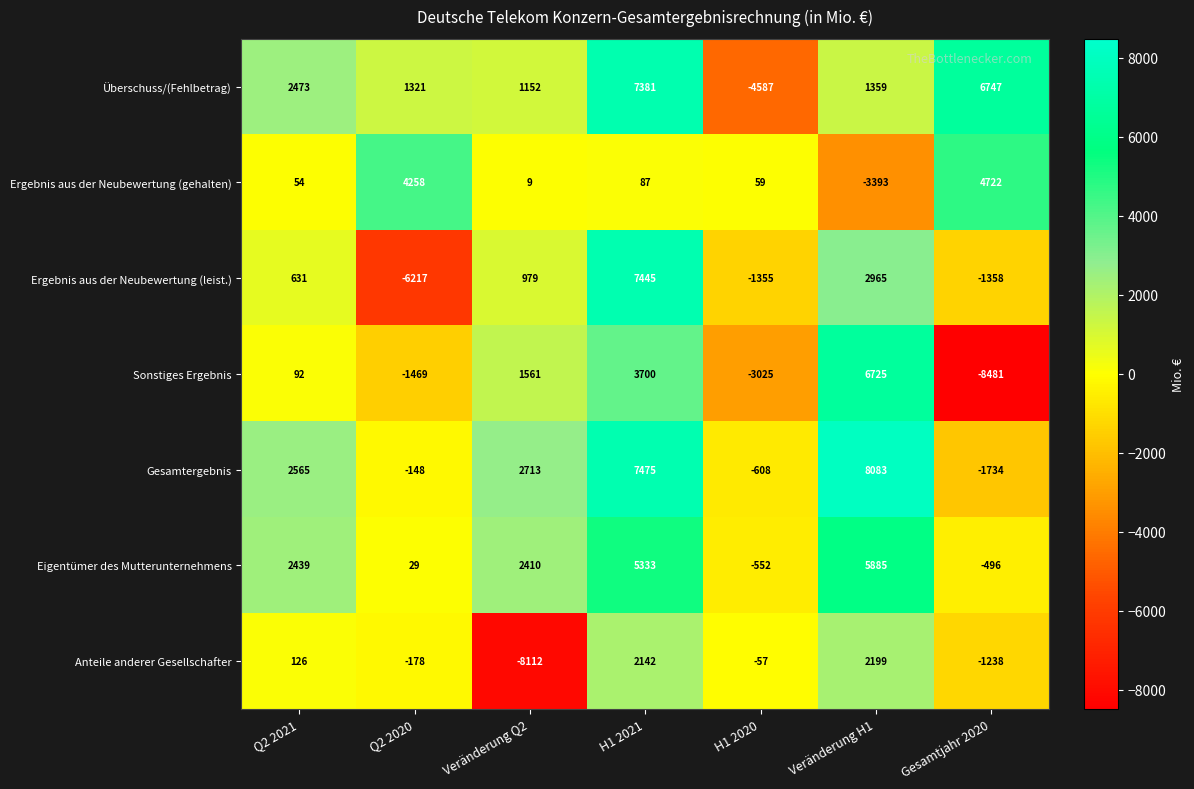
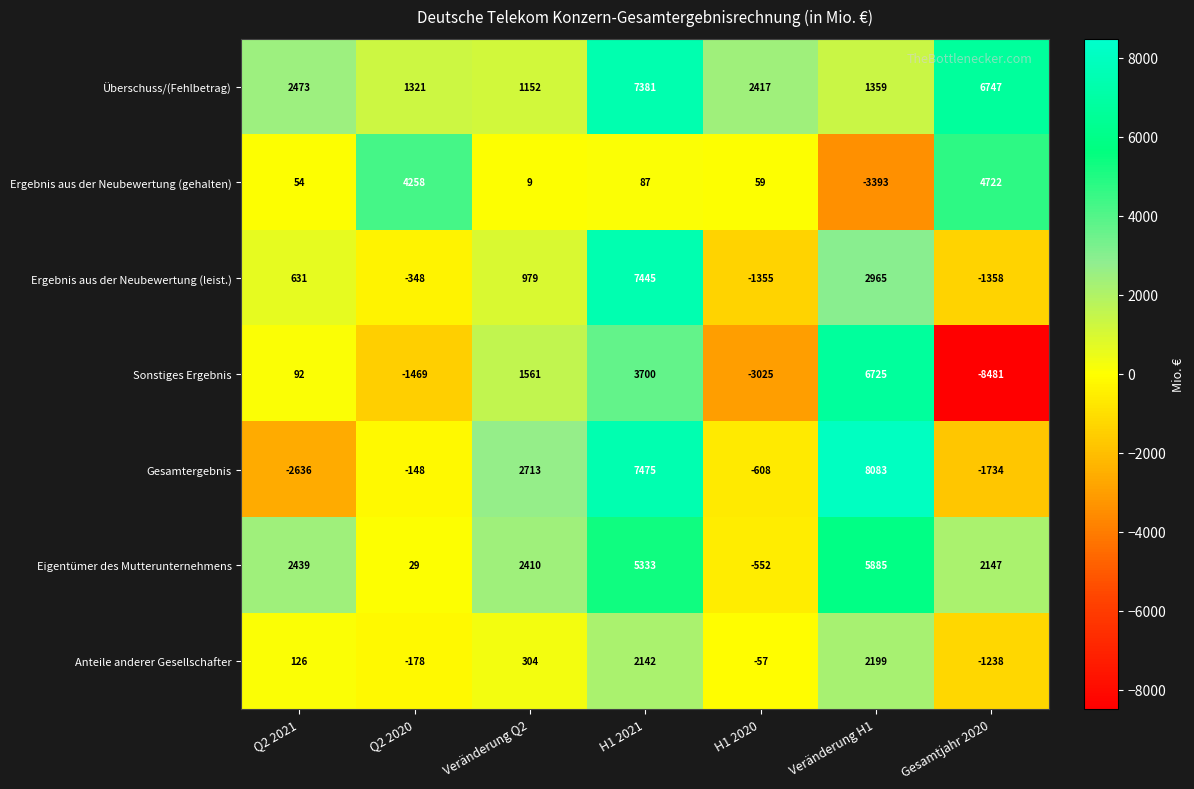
Überschuss/(Fehlbetrag), H1 2020: -4587 -> 2417
Ergebnis aus der Neubewertung (leist.), Q2 2020: -6217 -> -348
Gesamtergebnis, Q2 2021: 2565 -> -2636
Eigentümer des Mutterunternehmens, Gesamtjahr 2020: -496 -> 2147
Anteile anderer Gesellschafter, Veränderung Q2: -8112 -> 304
